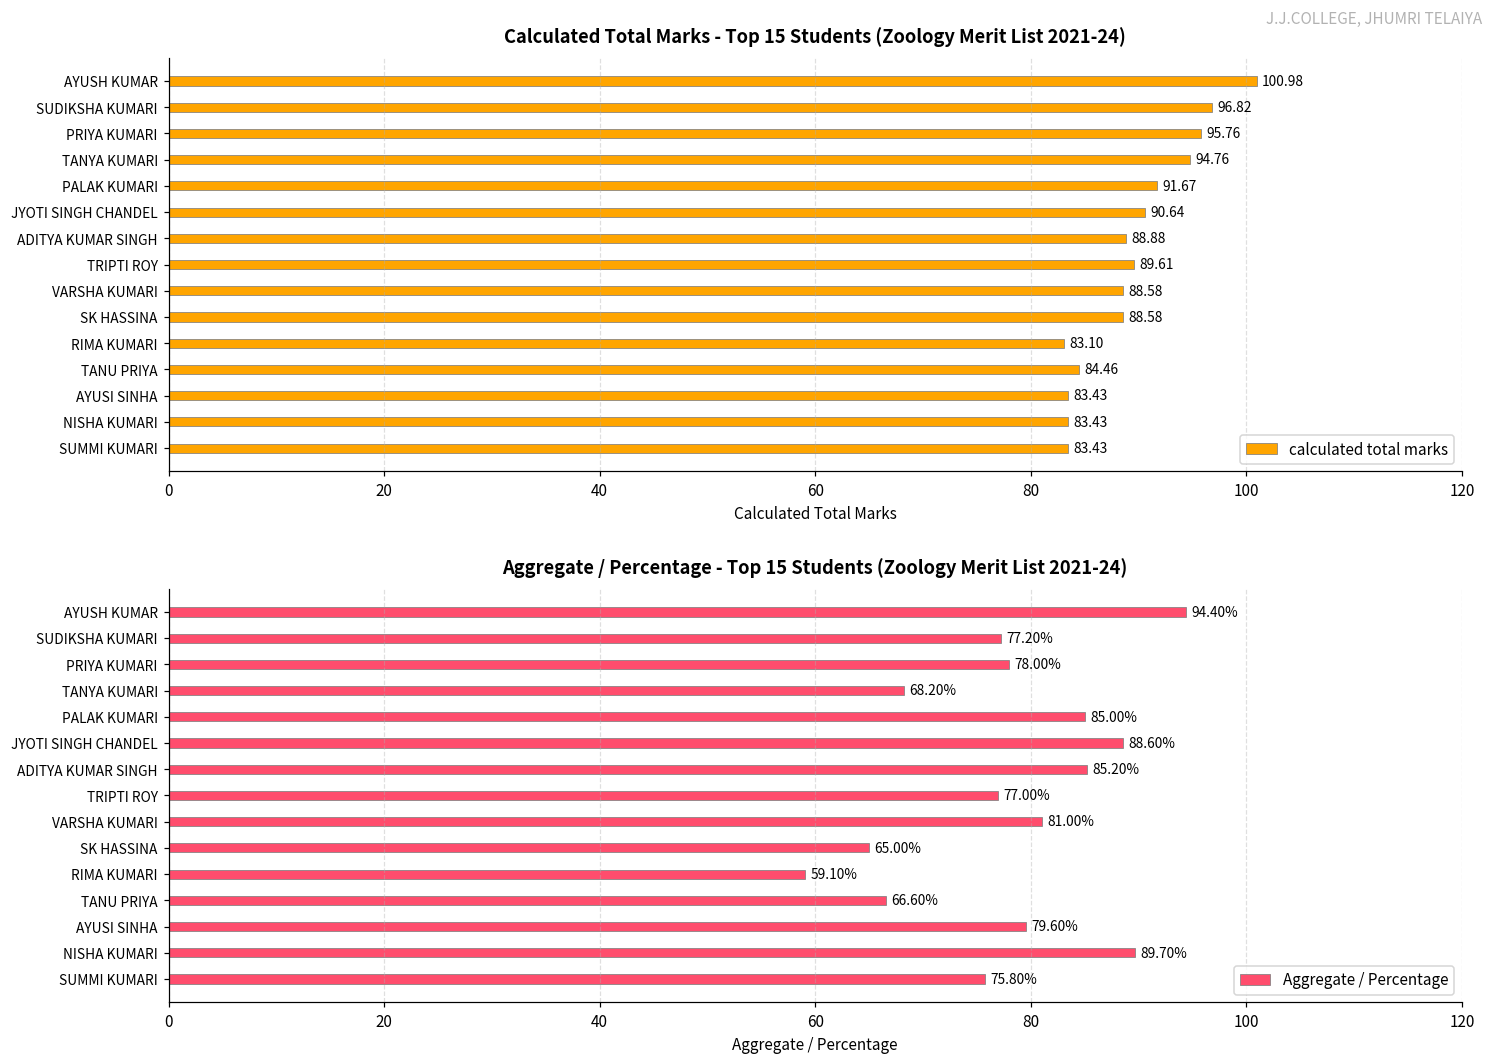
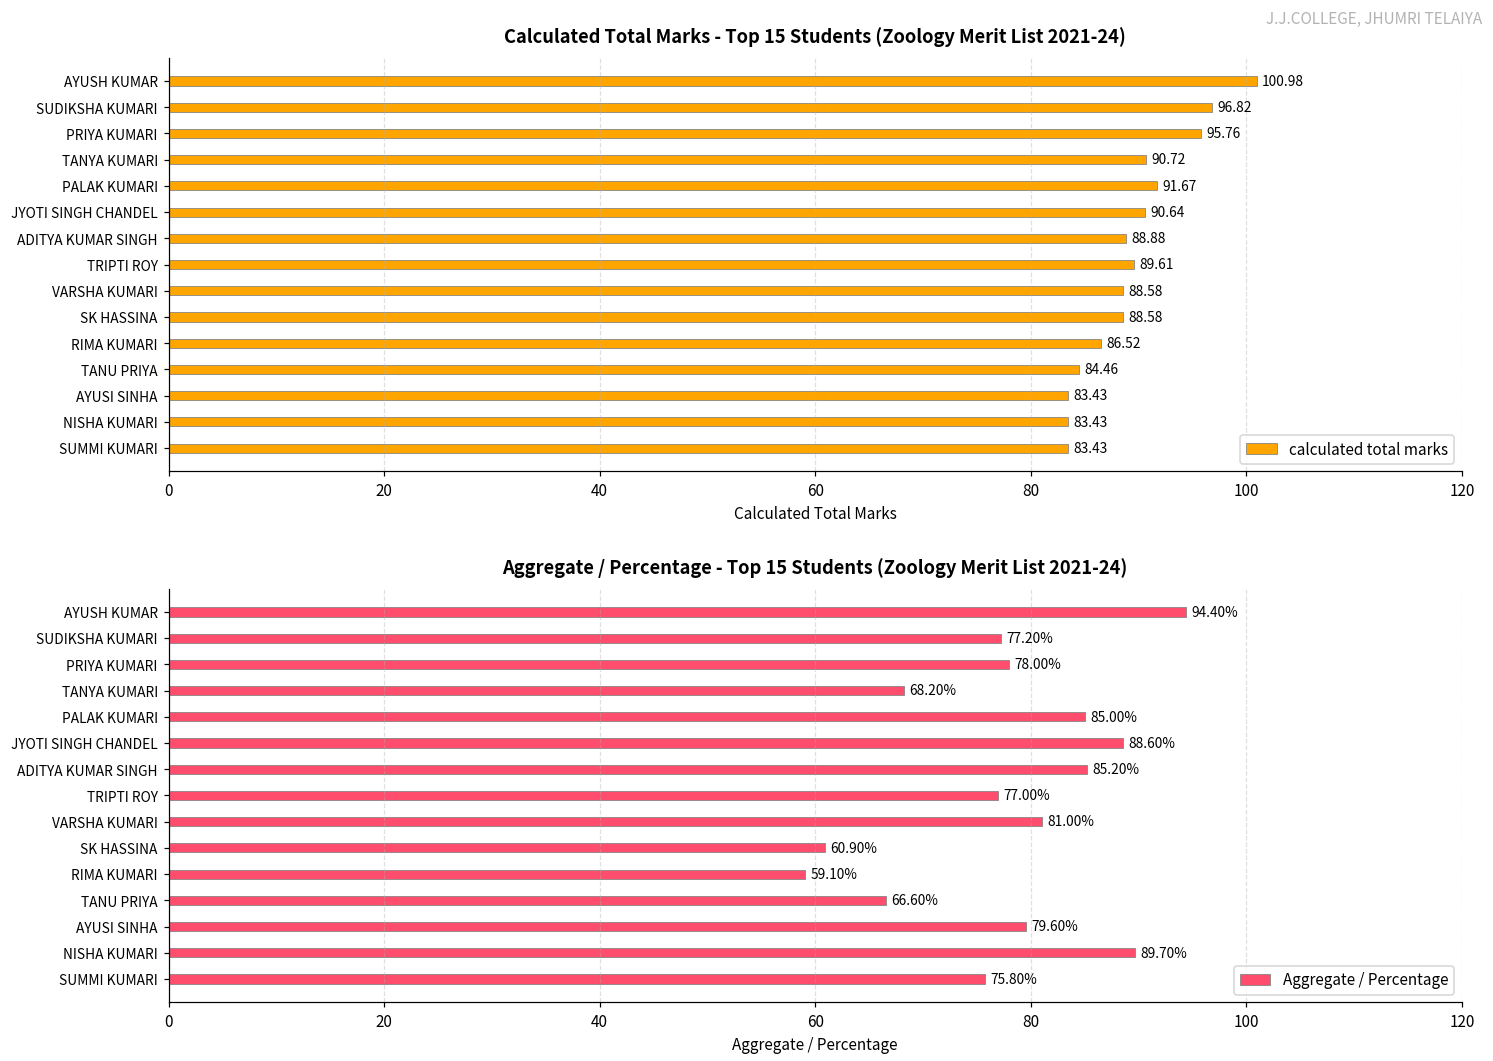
Calculated Total Marks - Top 15 Students (Zoology Merit List 2021-24), TANYA KUMARI: 94.76 -> 90.72
Calculated Total Marks - Top 15 Students (Zoology Merit List 2021-24), RIMA KUMARI: 83.10 -> 86.52
Aggregate / Percentage - Top 15 Students (Zoology Merit List 2021-24), SK HASSINA: 65.00% -> 60.90%
